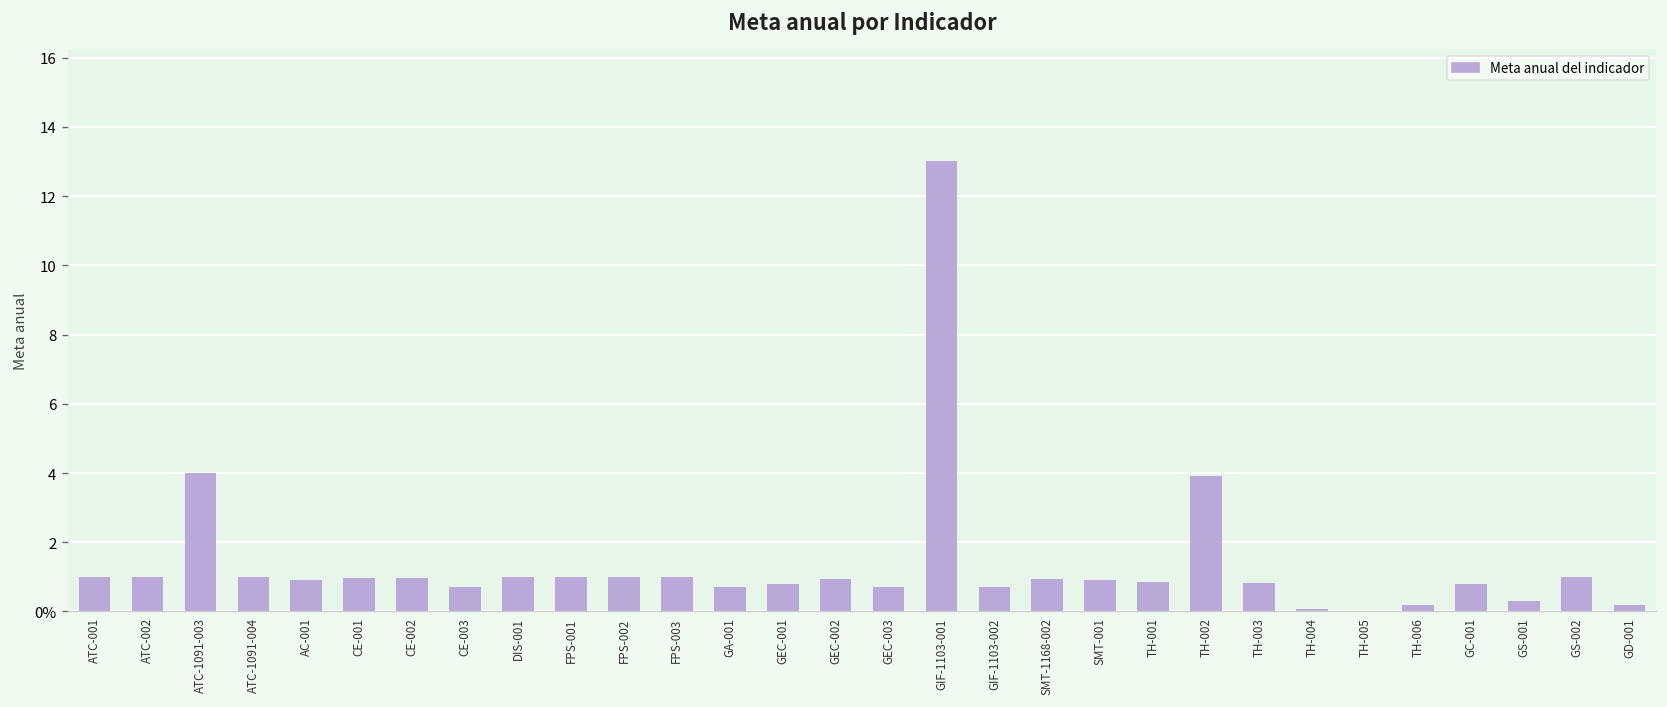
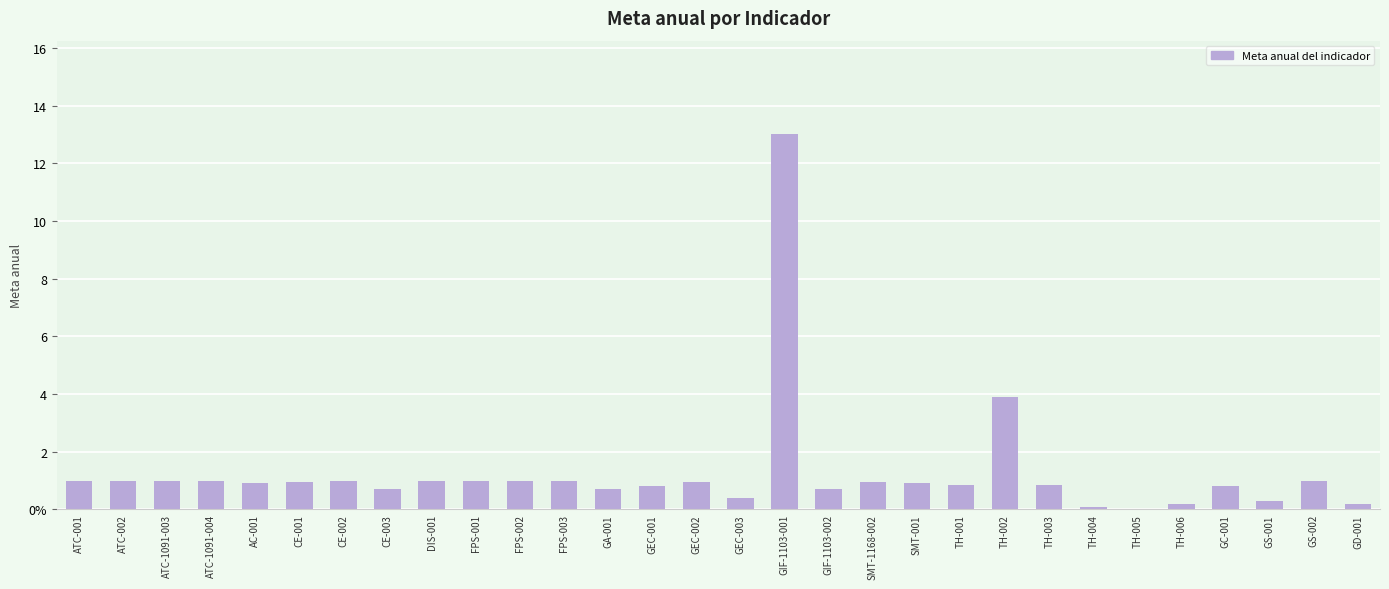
ATC-1091-003: 4 -> 1
GEC-003: 0.7 -> 0.4
